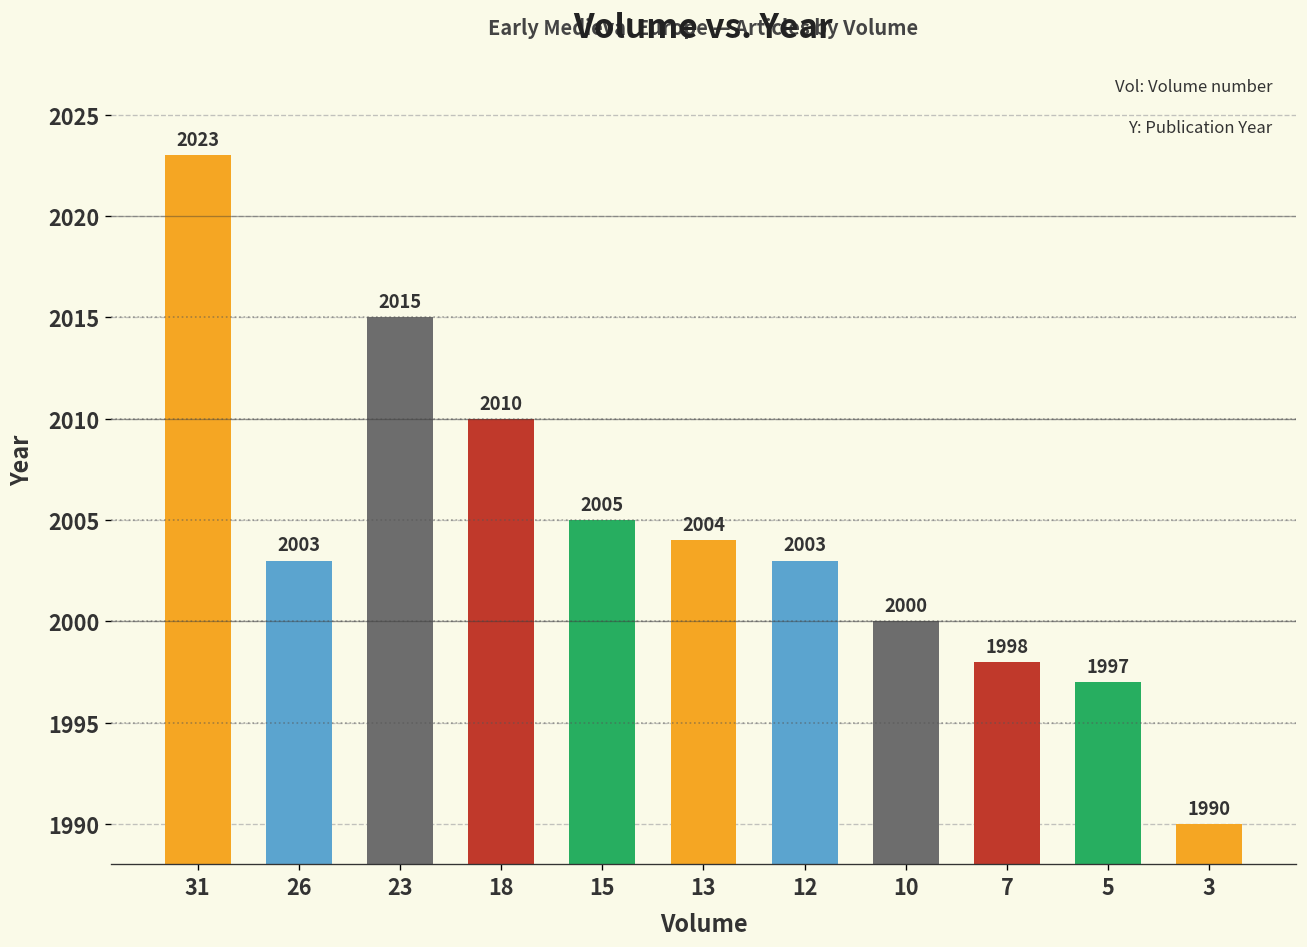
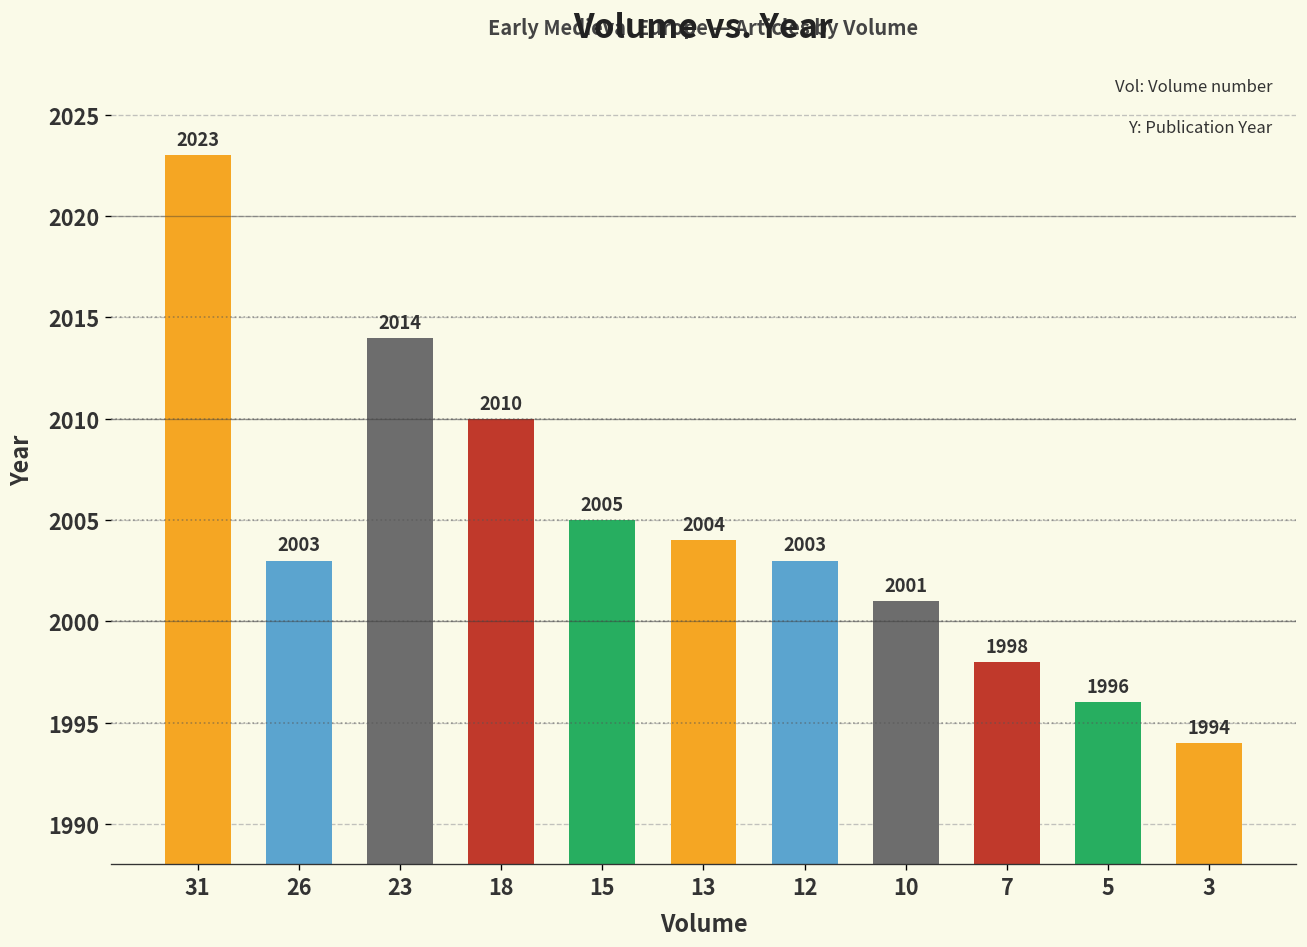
23: 2015 -> 2014
10: 2000 -> 2001
5: 1997 -> 1996
3: 1990 -> 1994
